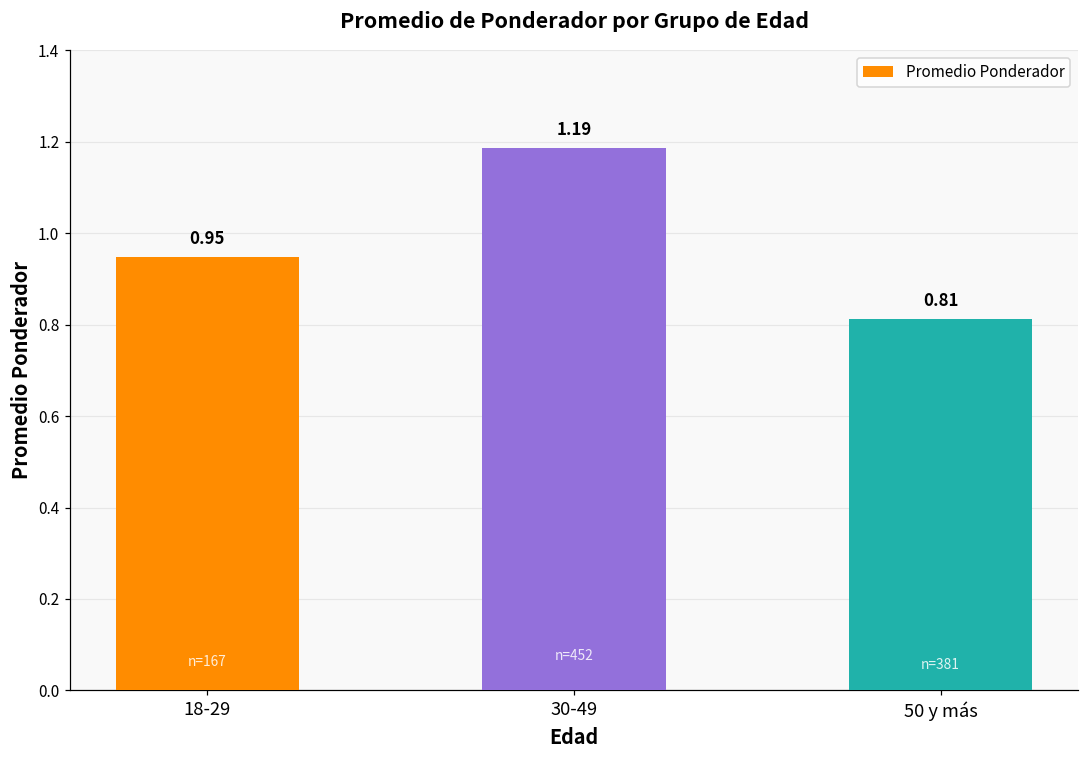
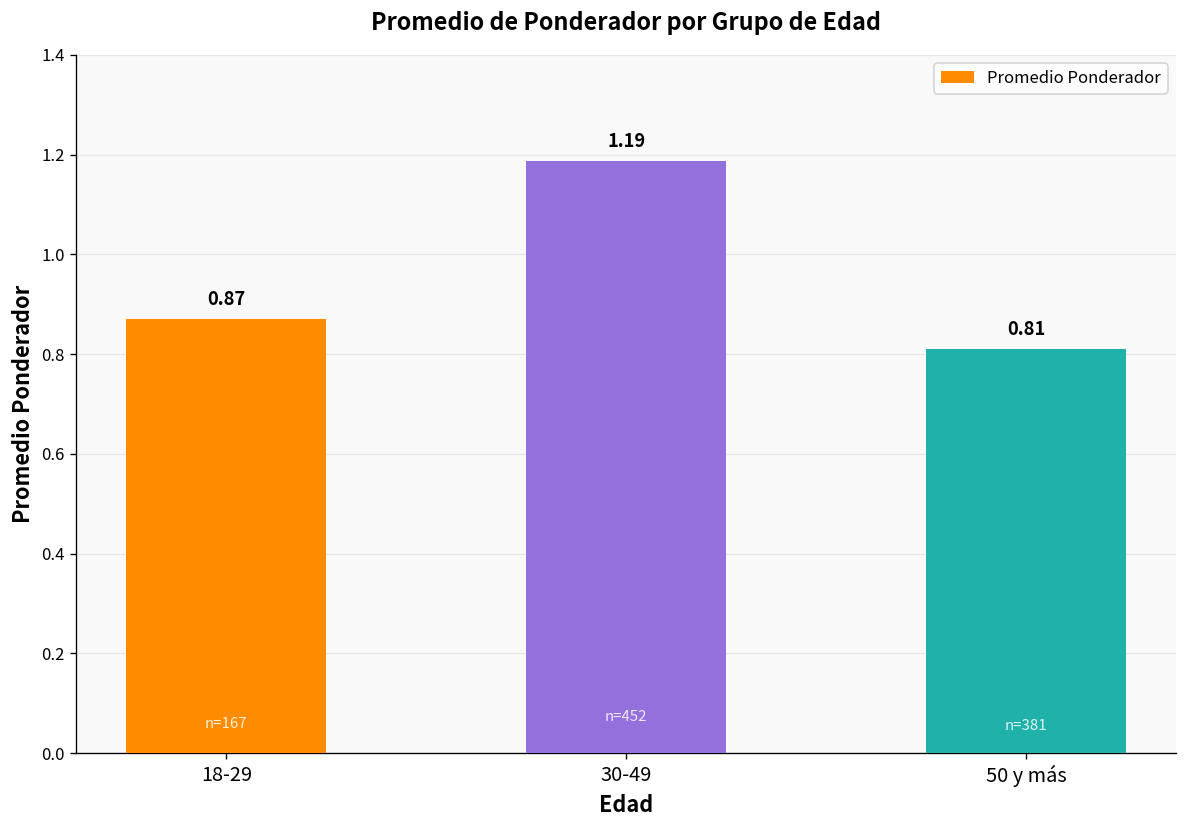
18-29: 0.95 -> 0.87
